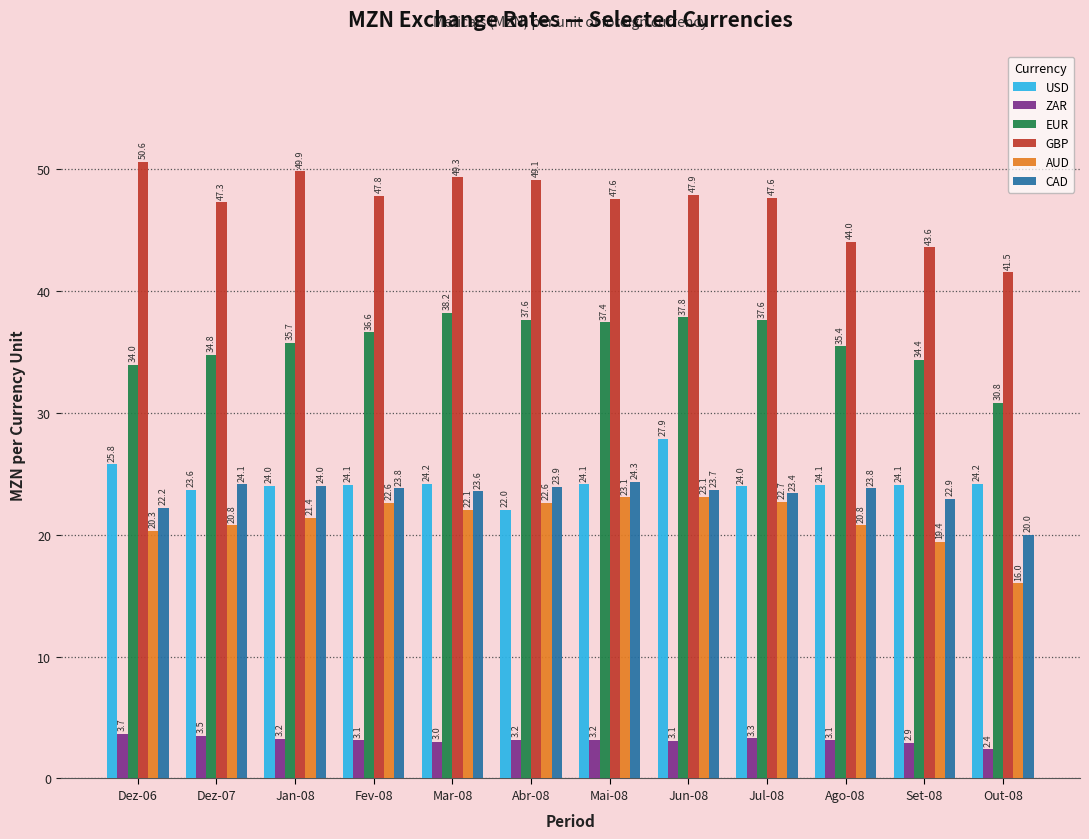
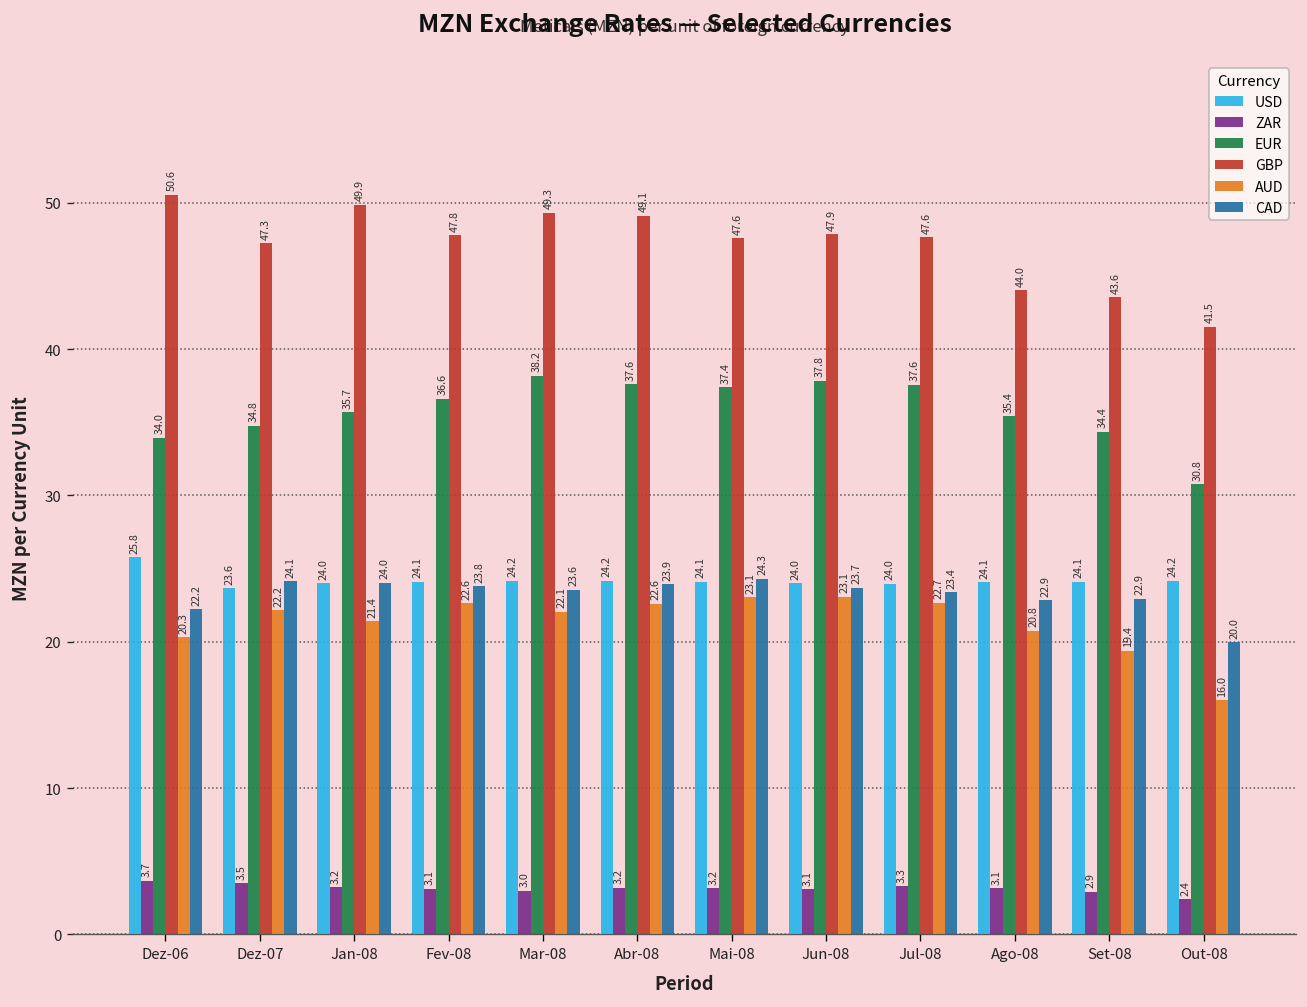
AUD, Dez-07: 20.8 -> 22.2
USD, Abr-08: 22.0 -> 24.2
USD, Jun-08: 27.9 -> 24.0
CAD, Ago-08: 23.8 -> 22.9
